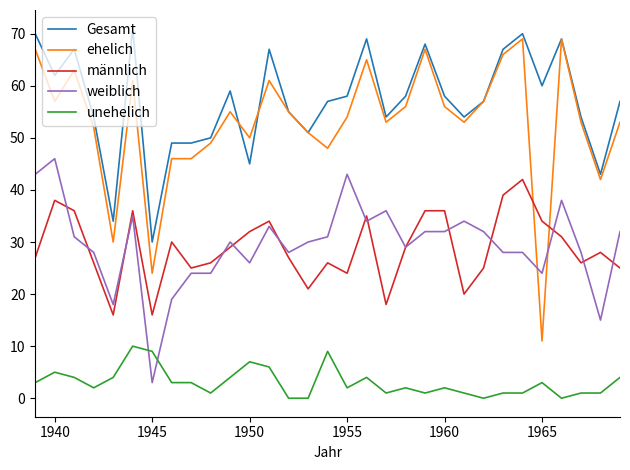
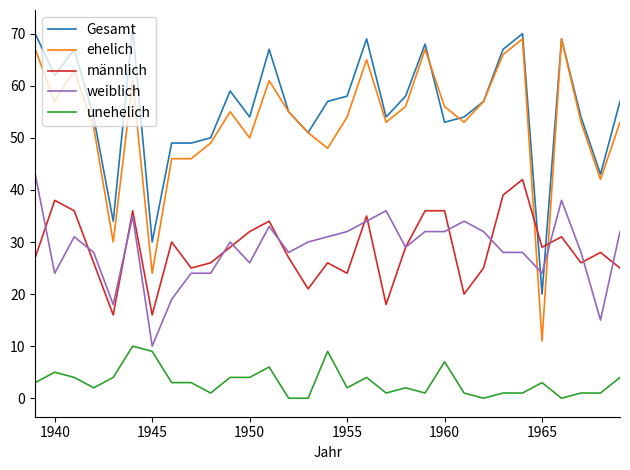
weiblich, 1940: 46 -> 24
weiblich, 1945: 3 -> 10
Gesamt, 1950: 45 -> 54
unehelich, 1950: 7 -> 4
weiblich, 1955: 43 -> 32
Gesamt, 1960: 58 -> 53
unehelich, 1960: 2 -> 7
Gesamt, 1965: 60 -> 20
männlich, 1965: 34 -> 29
